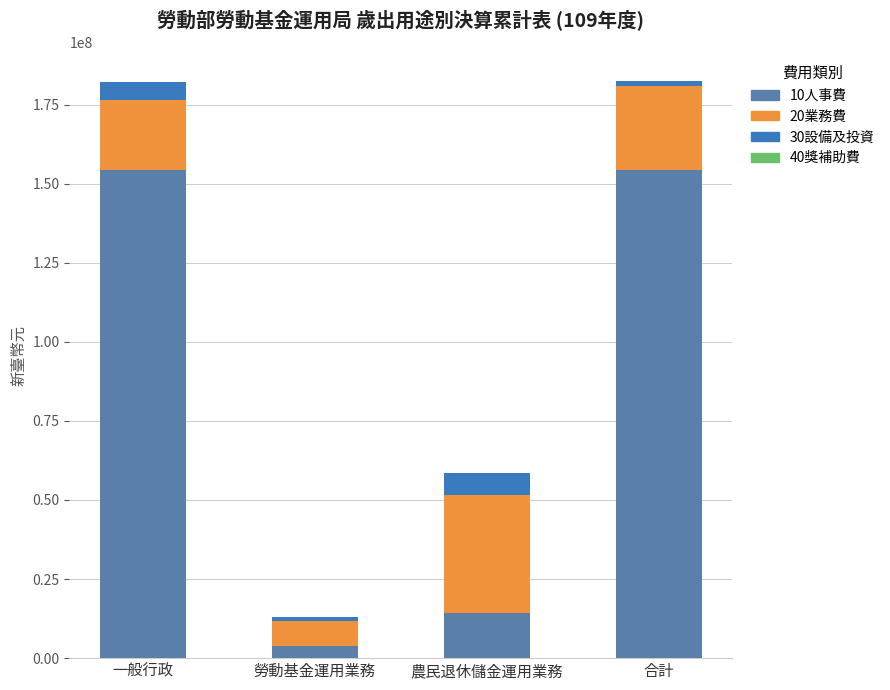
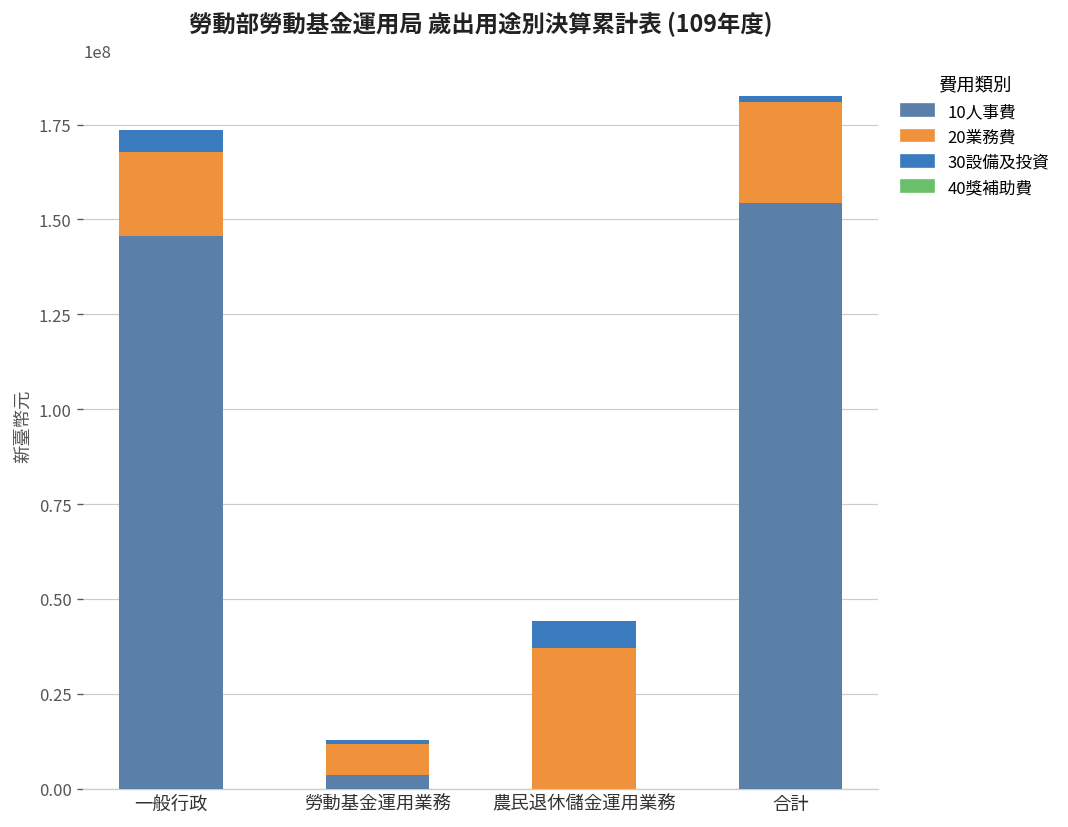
10人事費, 一般行政: 154000000 -> 146000000
10人事費, 農民退休儲金運用業務: 14000000 -> 0
